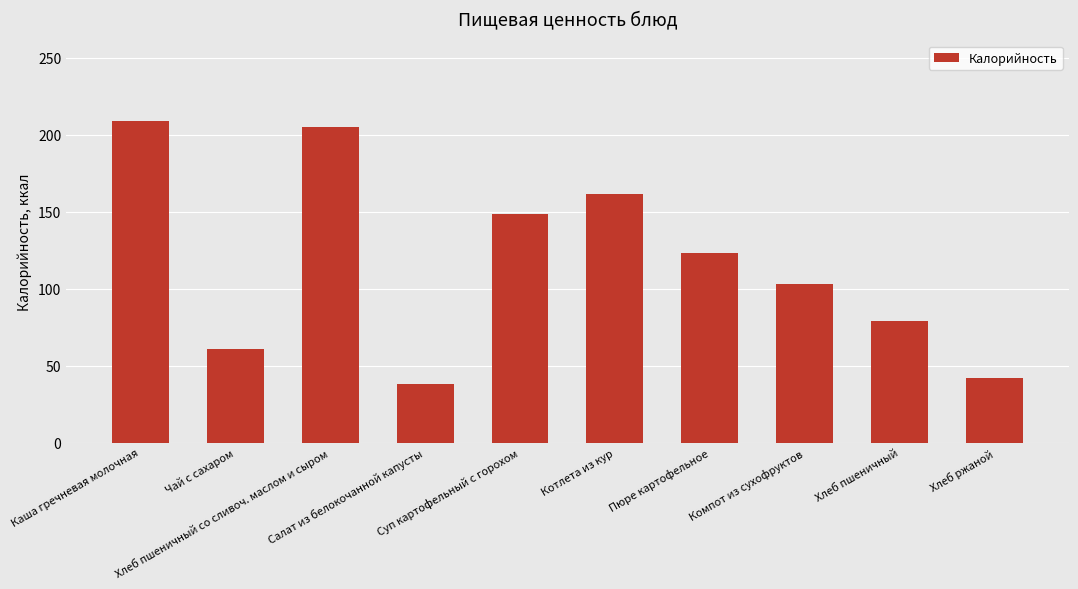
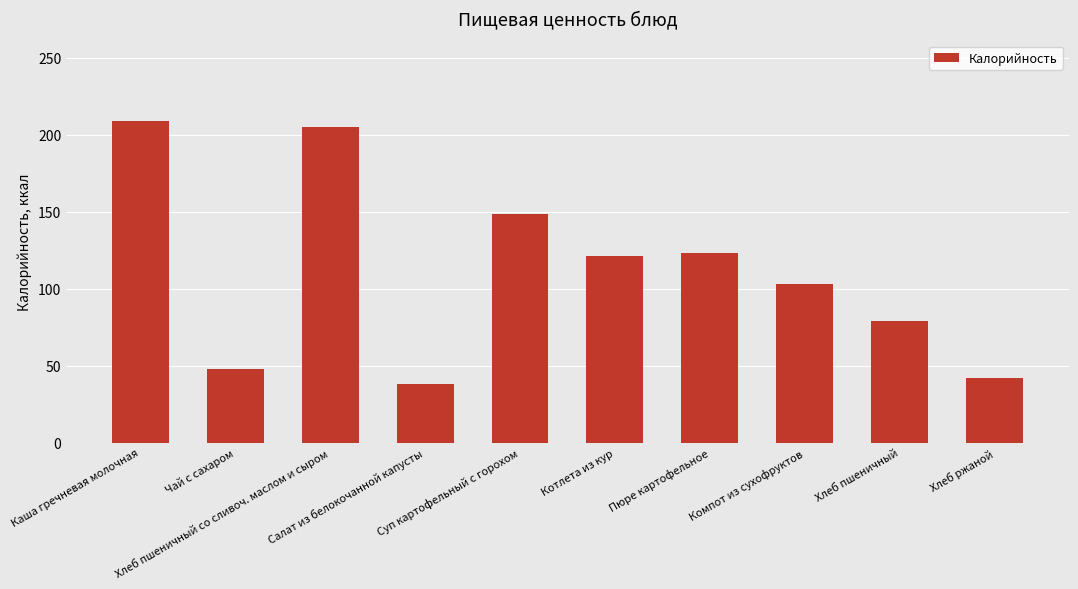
Чай с сахаром: 61 -> 48
Котлета из кур: 161 -> 121
